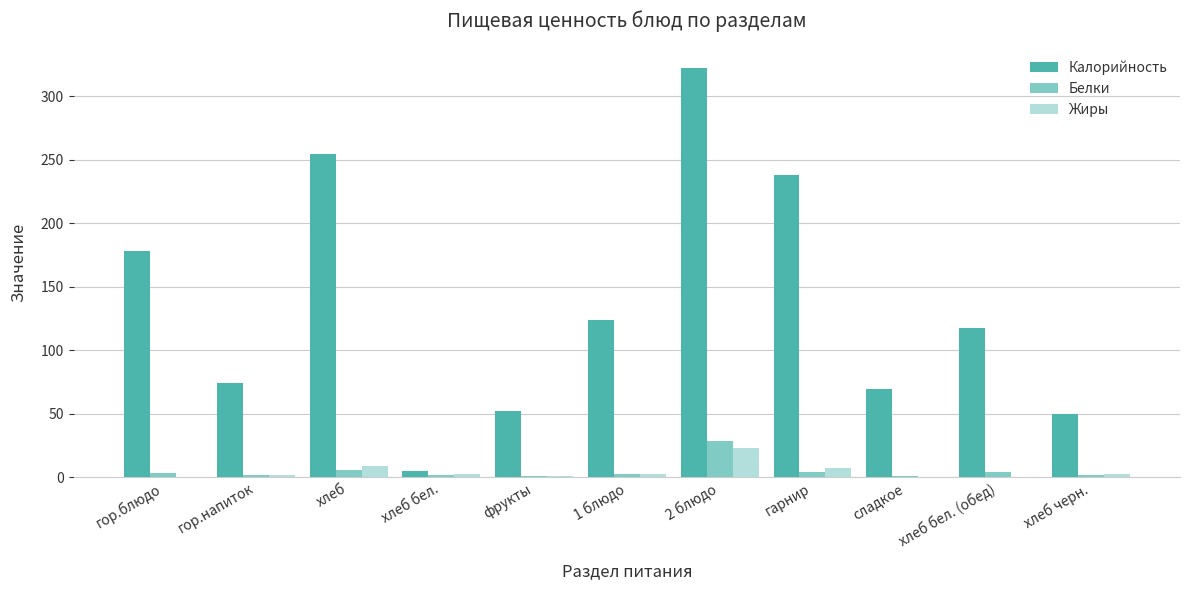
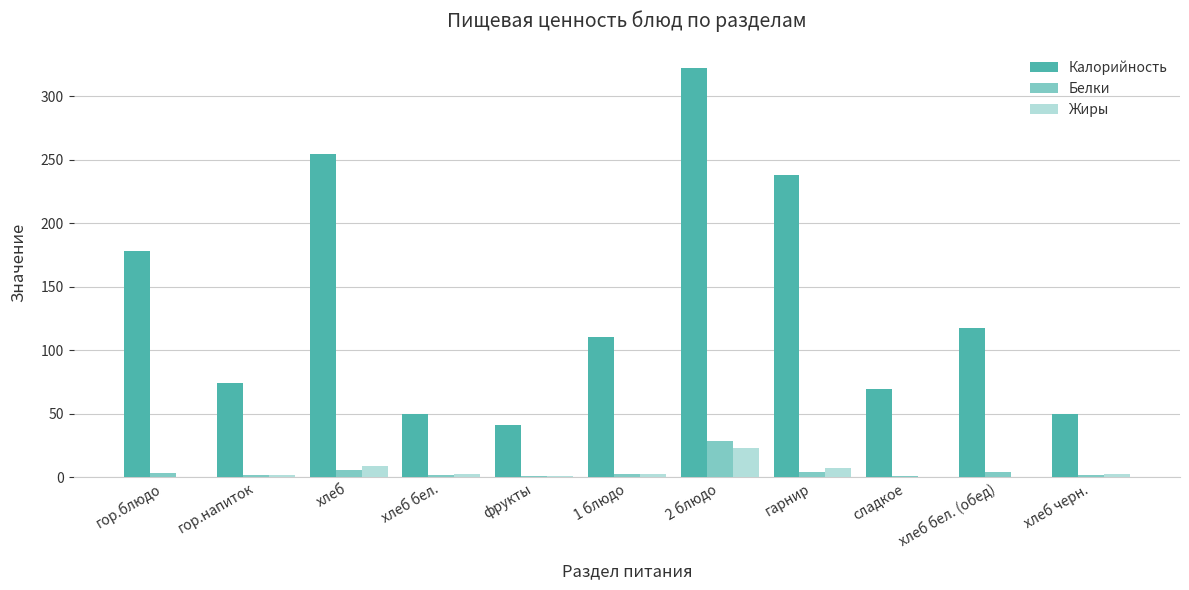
Калорийность, хлеб бел.: 5 -> 50
Калорийность, фрукты: 52 -> 41
Калорийность, 1 блюдо: 124 -> 110
